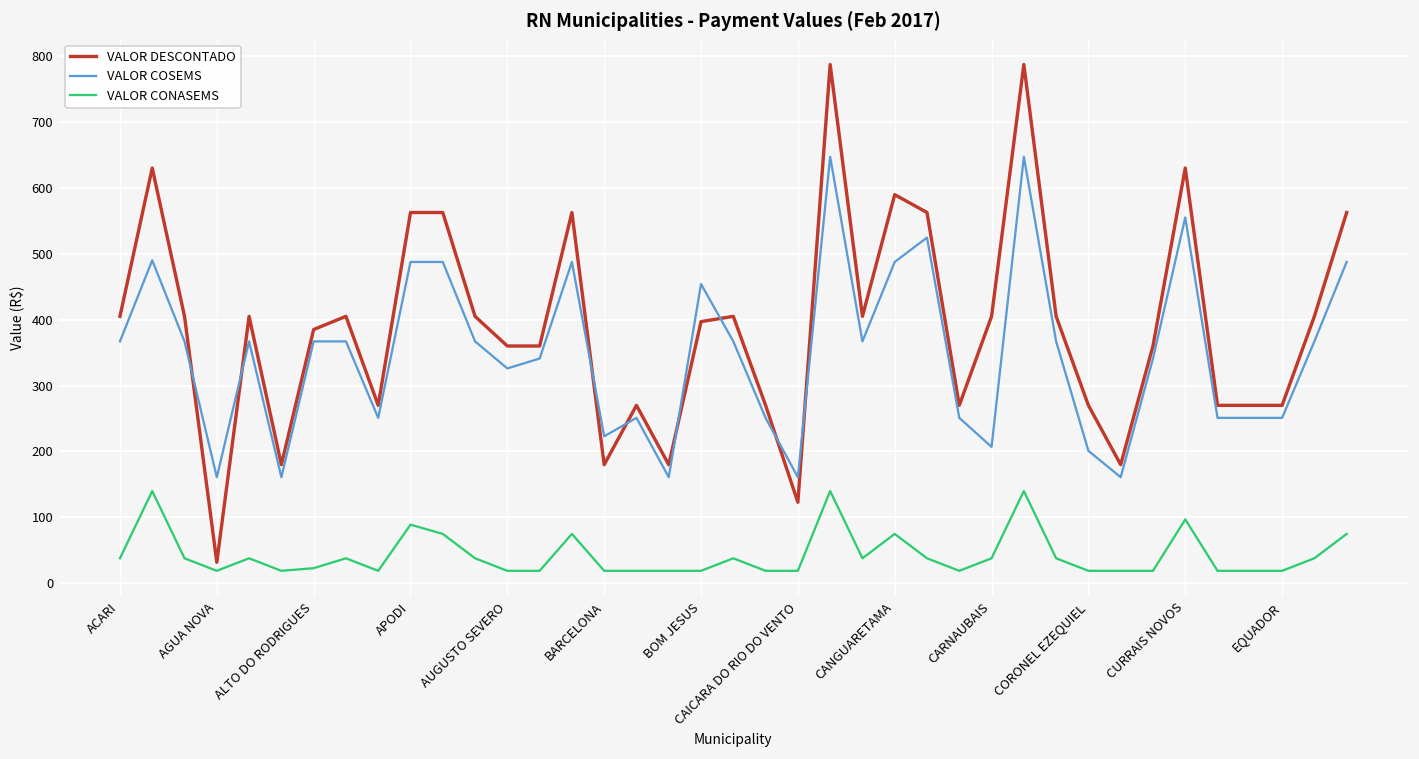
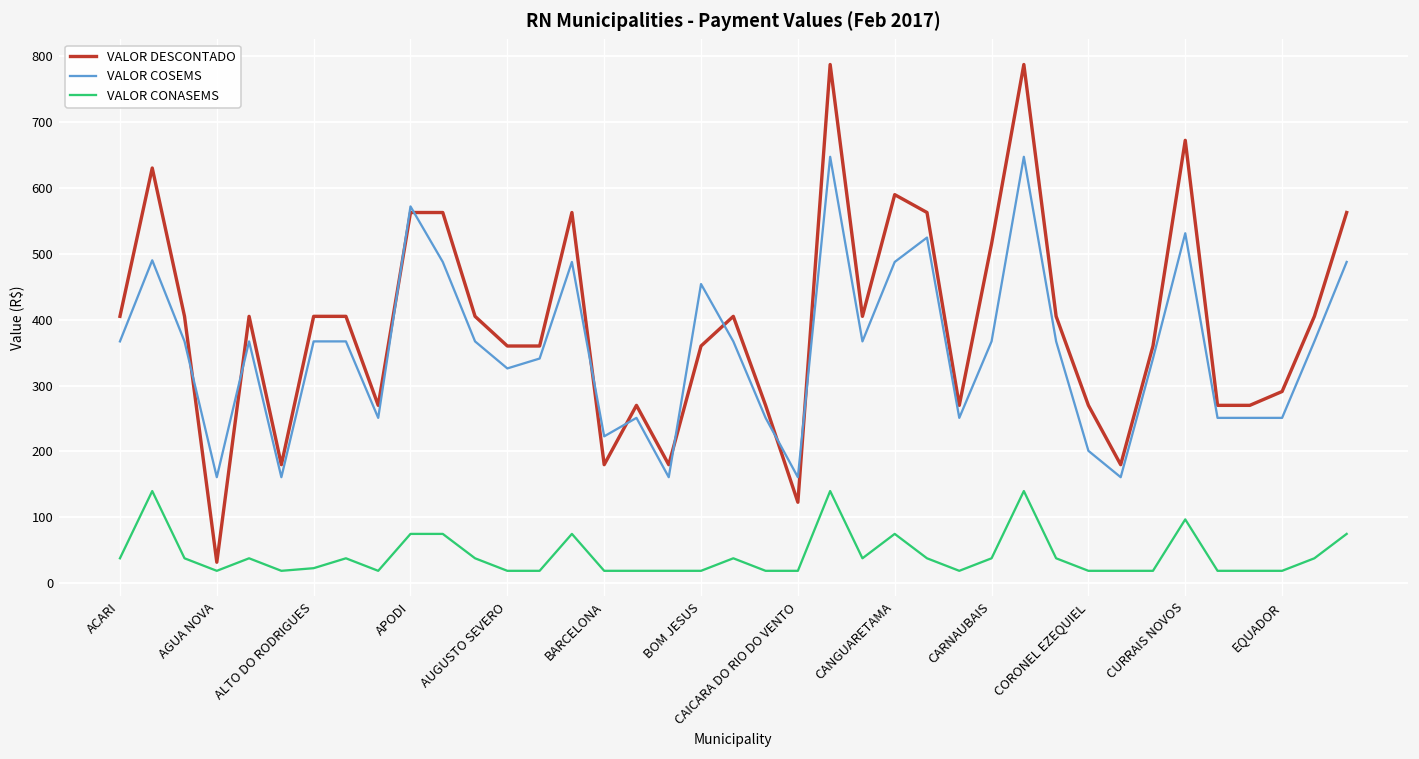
VALOR DESCONTADO, ALTO DO RODRIGUES: 390 -> 410
VALOR COSEMS, APODI: 490 -> 570
VALOR CONASEMS, APODI: 90 -> 80
VALOR DESCONTADO, BOM JESUS: 400 -> 360
VALOR DESCONTADO, CARNAUBAIS: 410 -> 520
VALOR COSEMS, CARNAUBAIS: 210 -> 370
VALOR DESCONTADO, CURRAIS NOVOS: 630 -> 670
VALOR COSEMS, CURRAIS NOVOS: 560 -> 530
VALOR DESCONTADO, EQUADOR: 270 -> 290
